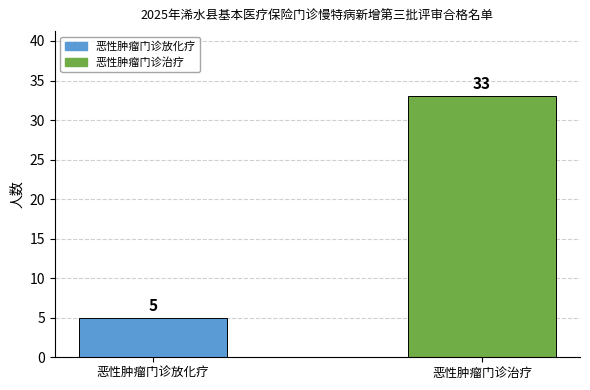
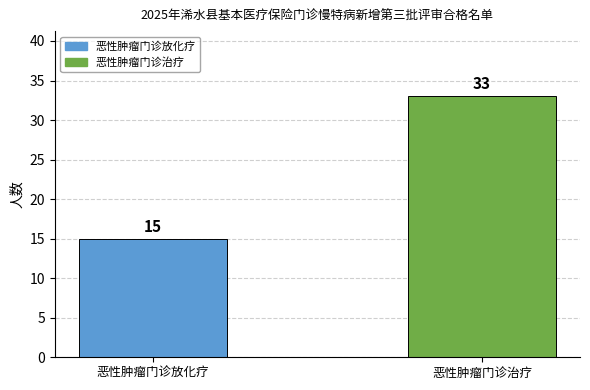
恶性肿瘤门诊放化疗: 5 -> 15
